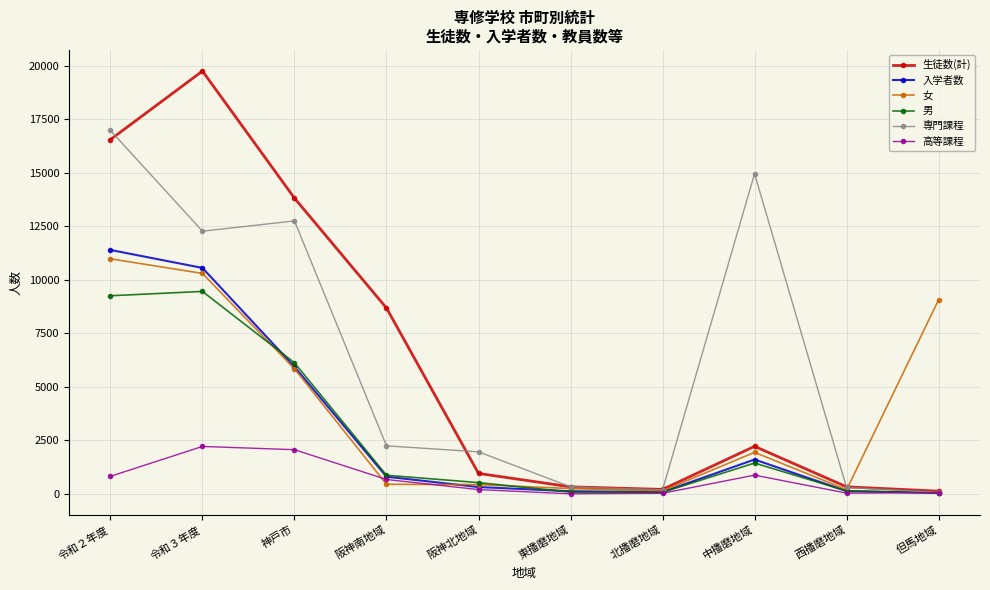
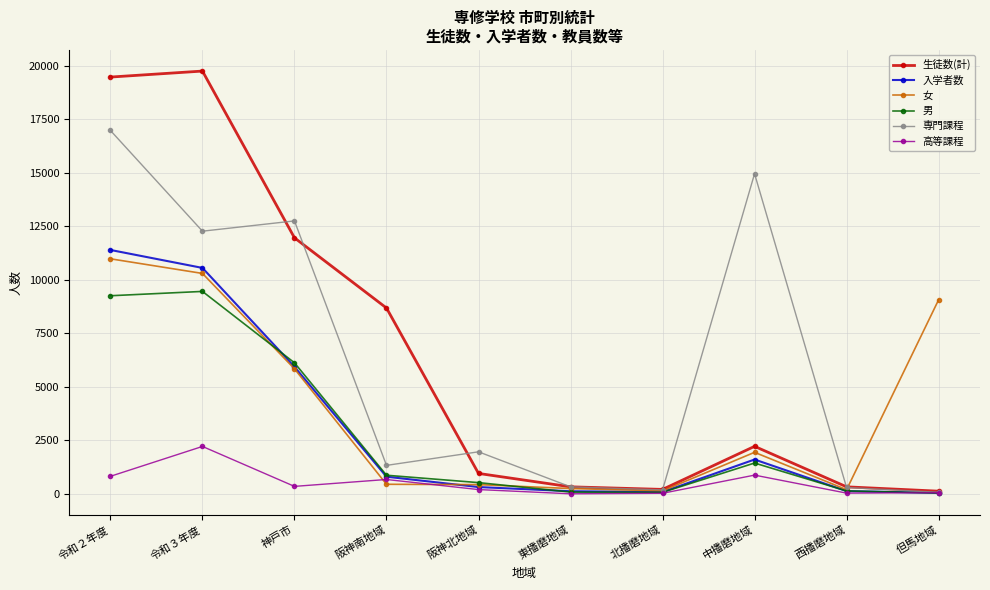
生徒数(計), 令和２年度: 16500 -> 19500
生徒数(計), 神戸市: 13800 -> 12000
高等課程, 神戸市: 2100 -> 300
専門課程, 阪神南地域: 2200 -> 1300
